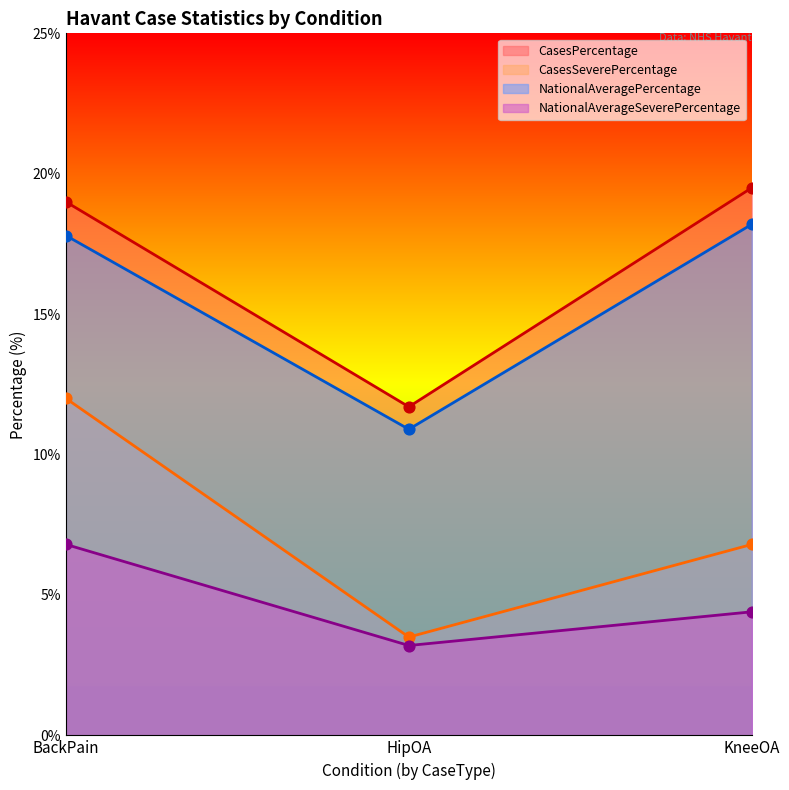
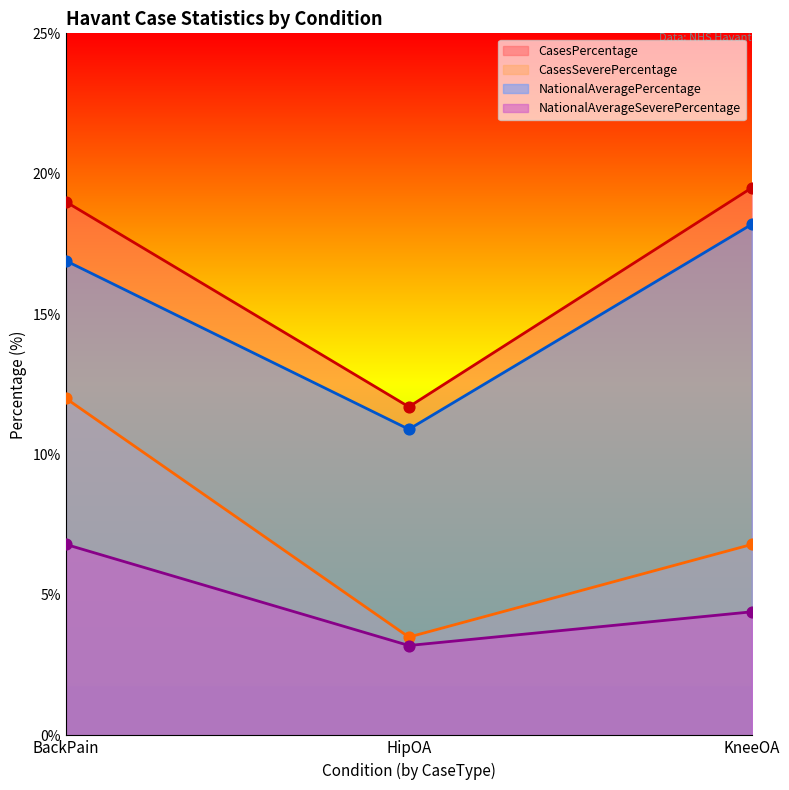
NationalAveragePercentage, BackPain: 17.8% -> 16.9%
